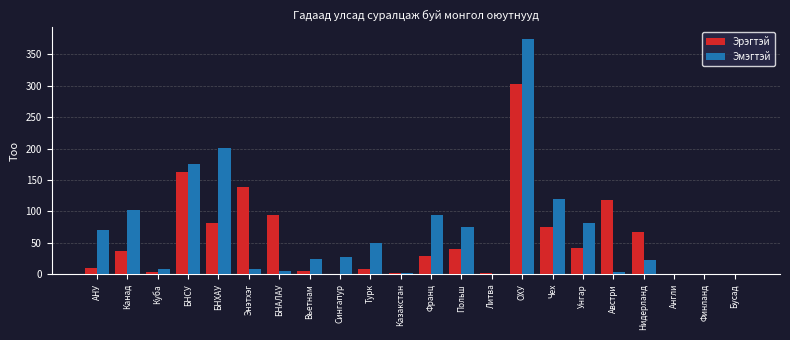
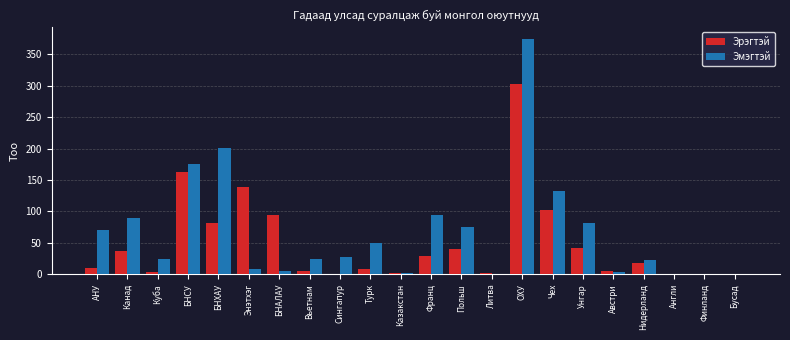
Эмэгтэй, Канад: 100 -> 90
Эмэгтэй, Куба: 10 -> 30
Эрэгтэй, Чех: 80 -> 100
Эмэгтэй, Чех: 120 -> 130
Эрэгтэй, Австри: 120 -> 10
Эрэгтэй, Нидерланд: 70 -> 20
